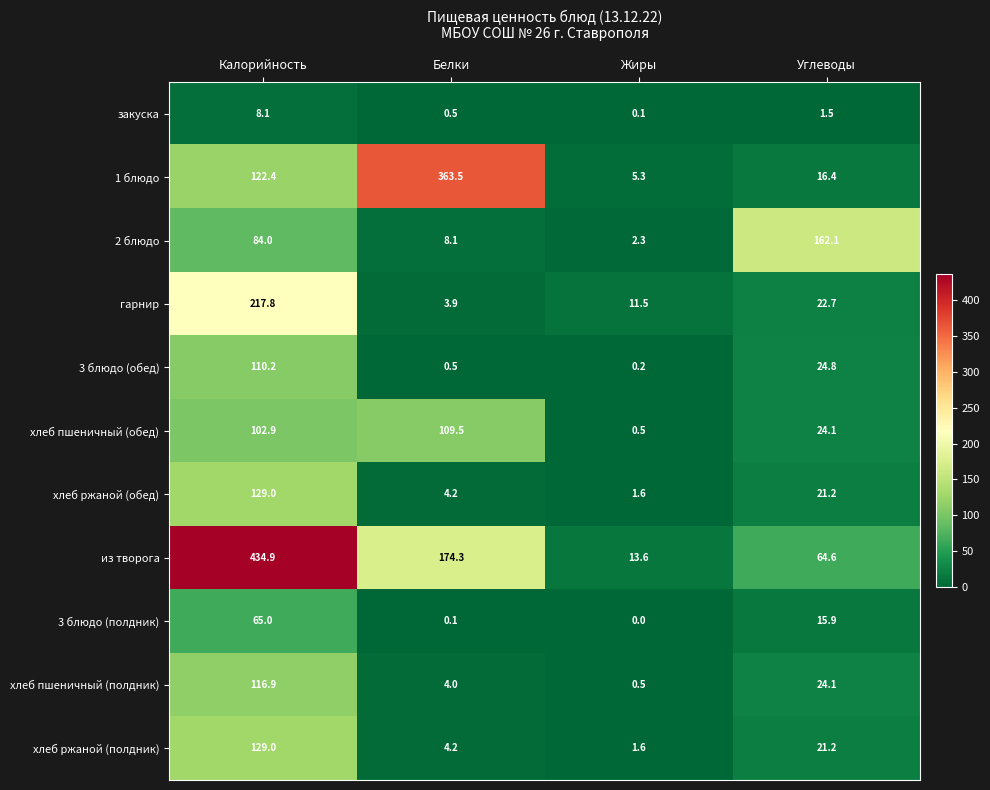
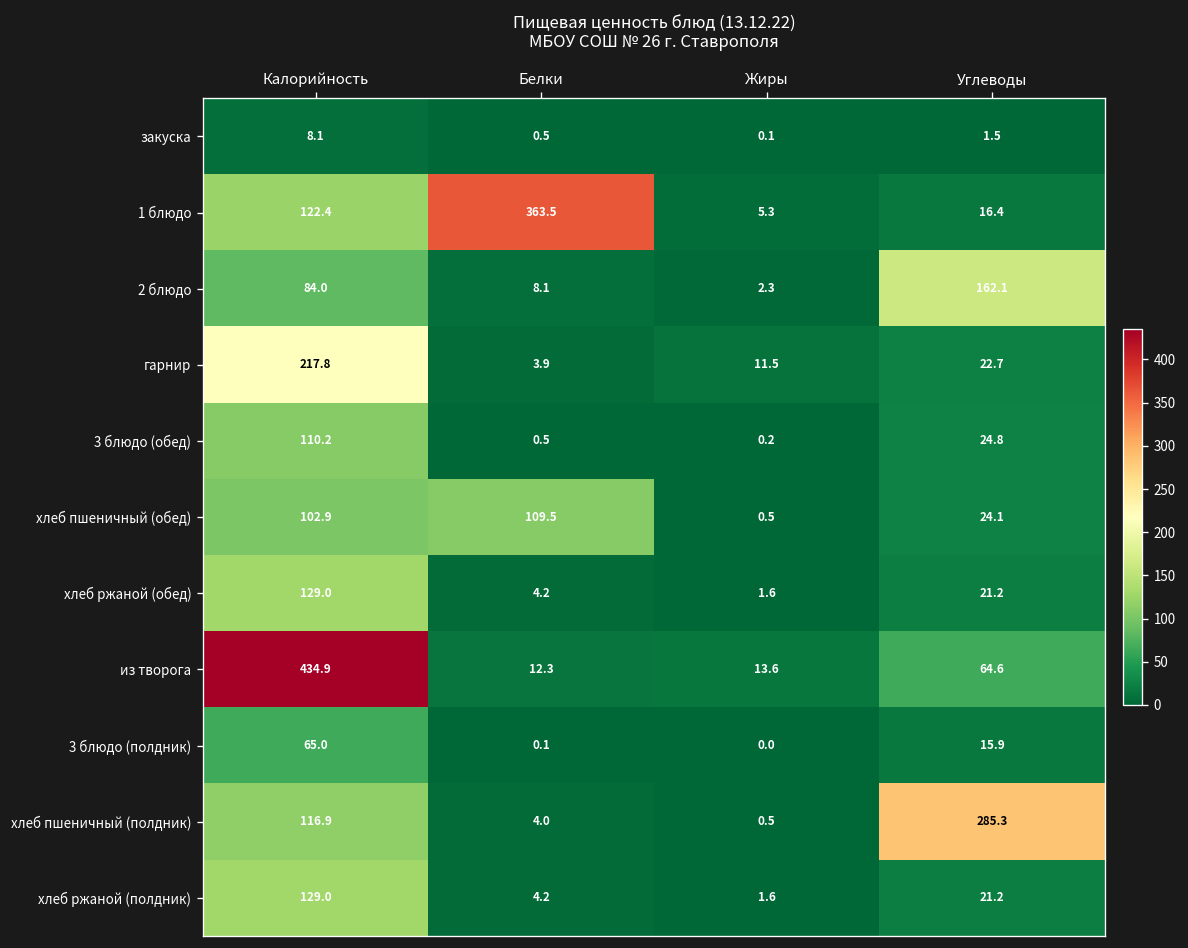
из творога, Белки: 174.3 -> 12.3
хлеб пшеничный (полдник), Углеводы: 24.1 -> 285.3
